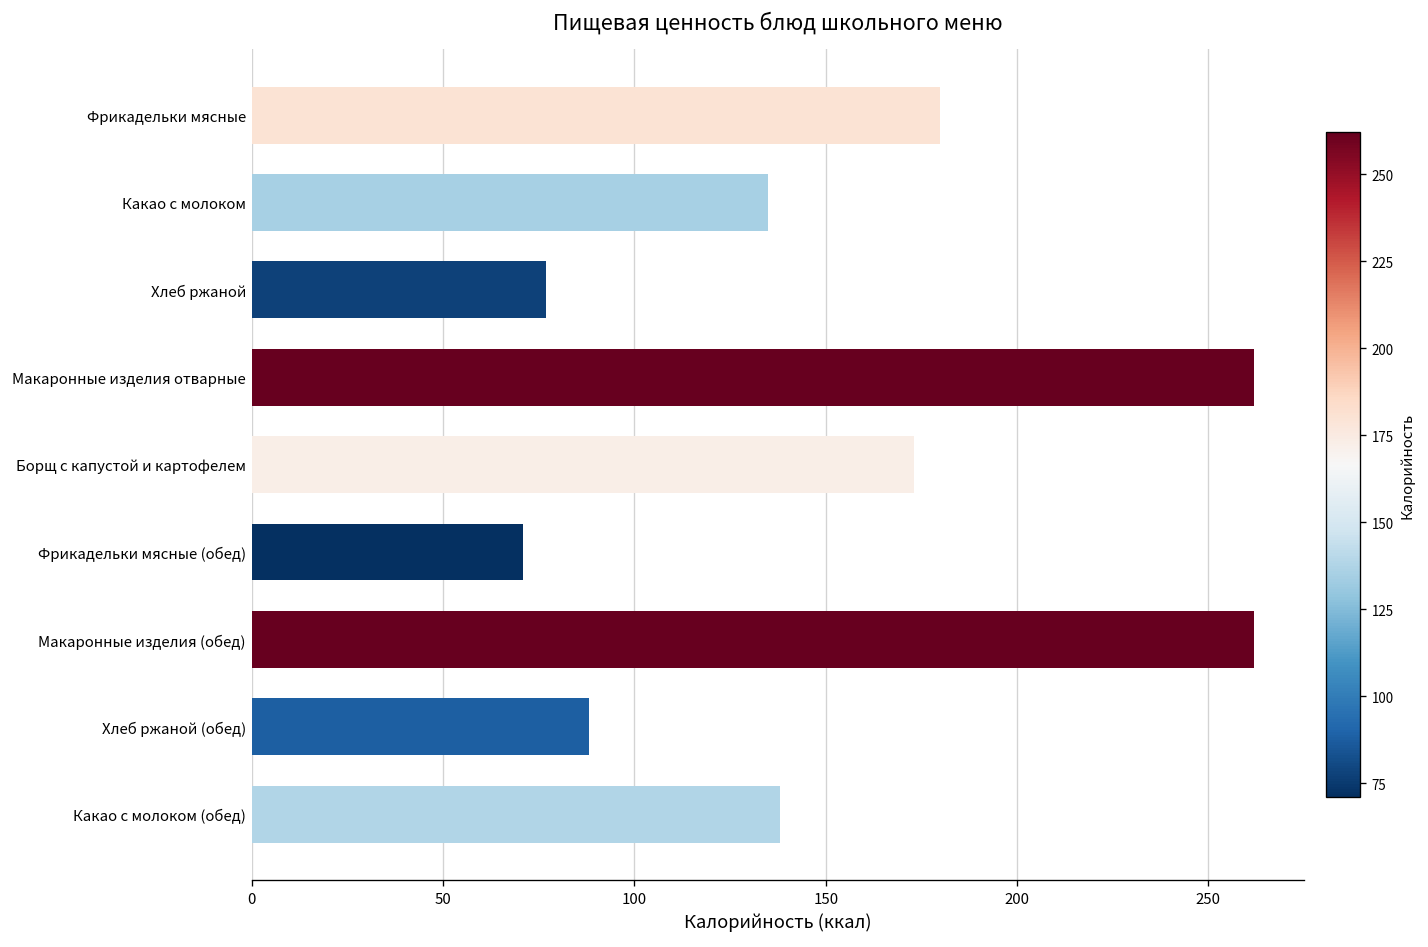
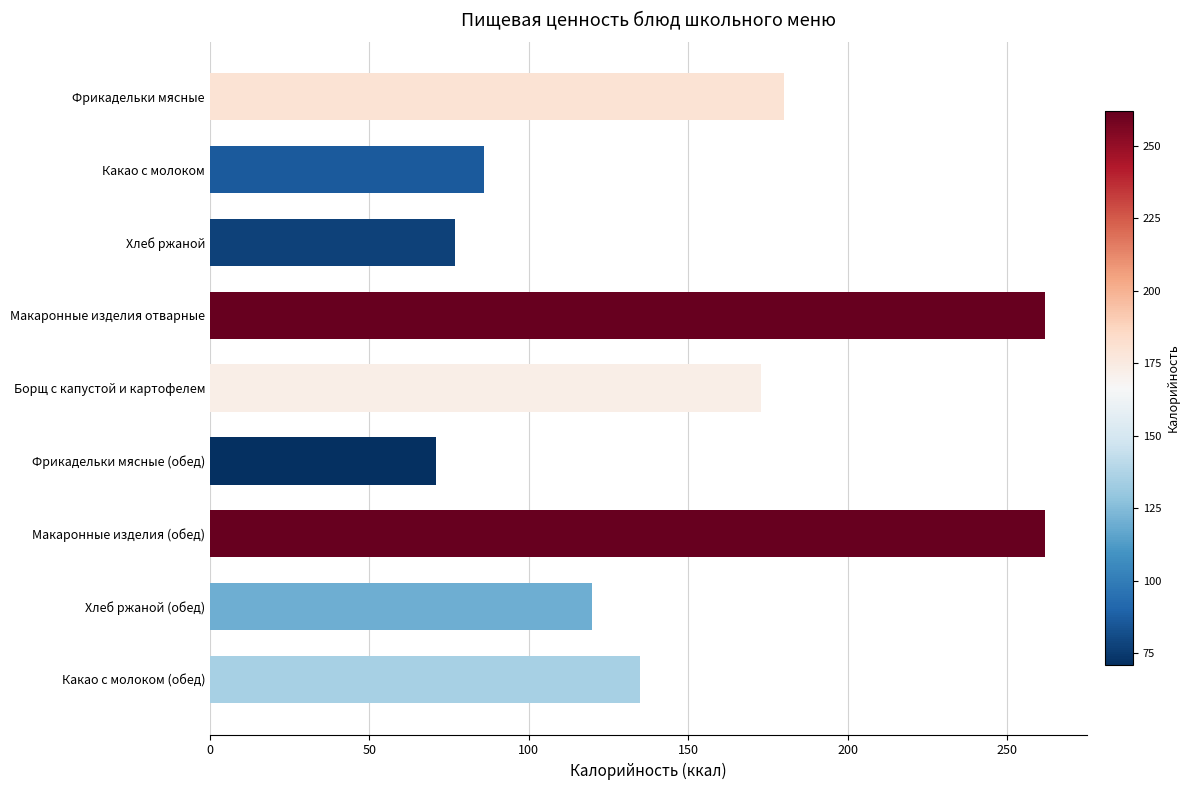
Какао с молоком: 135 -> 86
Хлеб ржаной (обед): 88 -> 120
Какао с молоком (обед): 138 -> 135
